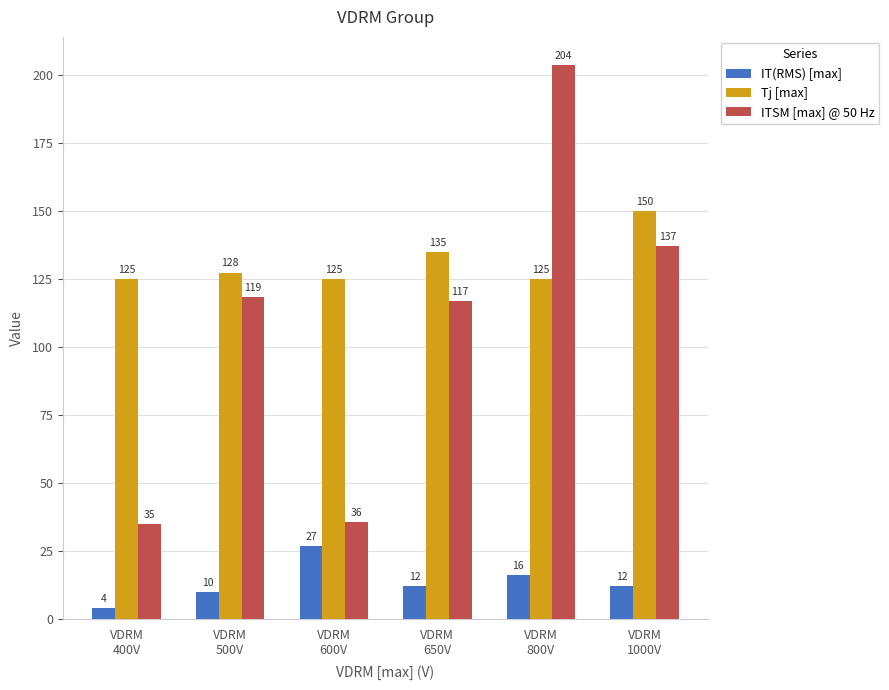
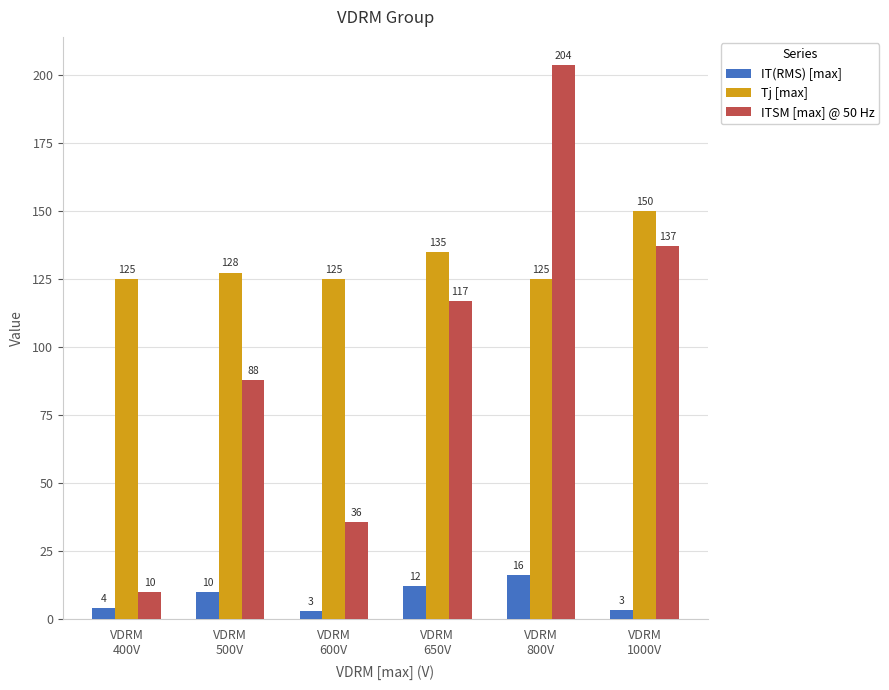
ITSM [max] @ 50 Hz, VDRM 400V: 35 -> 10
ITSM [max] @ 50 Hz, VDRM 500V: 119 -> 88
IT(RMS) [max], VDRM 600V: 27 -> 3
IT(RMS) [max], VDRM 1000V: 12 -> 3
